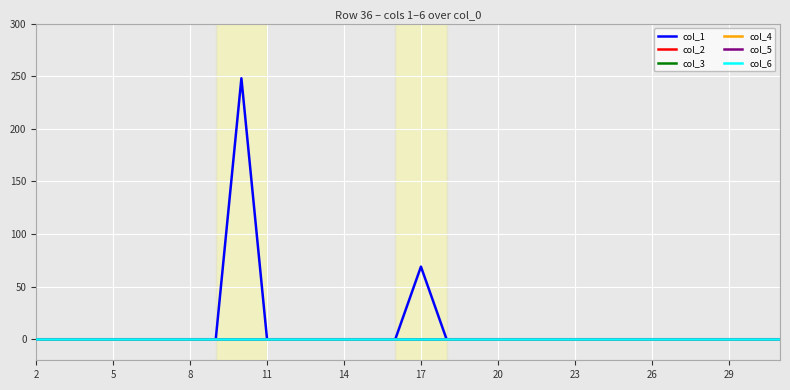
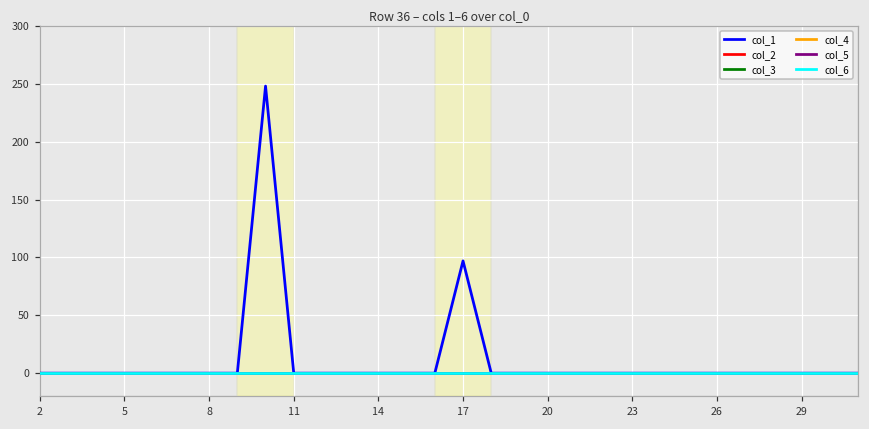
col_1, 17: 69 -> 97
